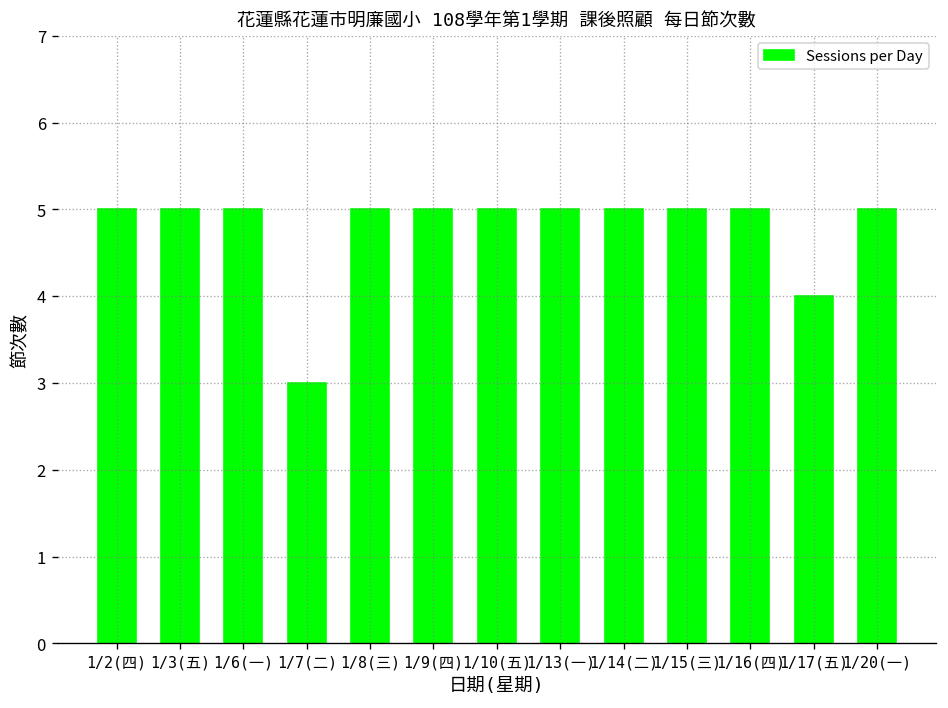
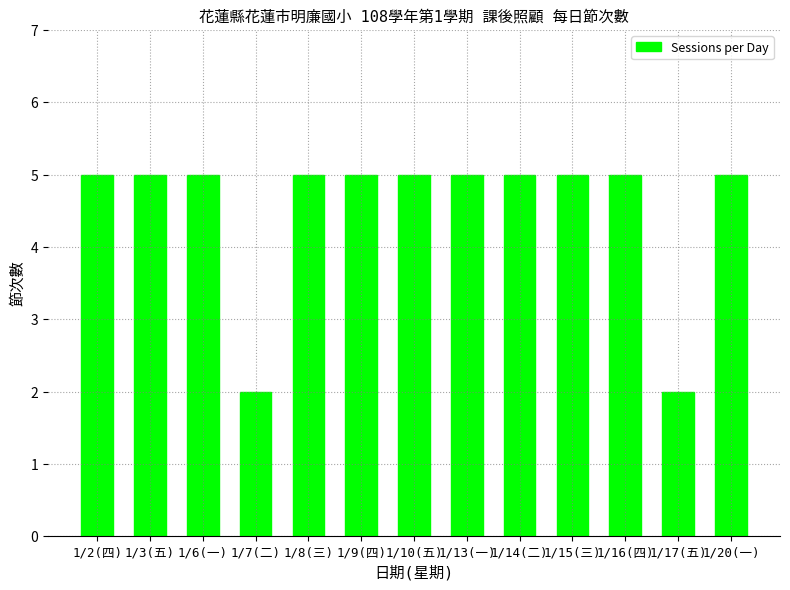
1/7(二): 3 -> 2
1/17(五): 4 -> 2
